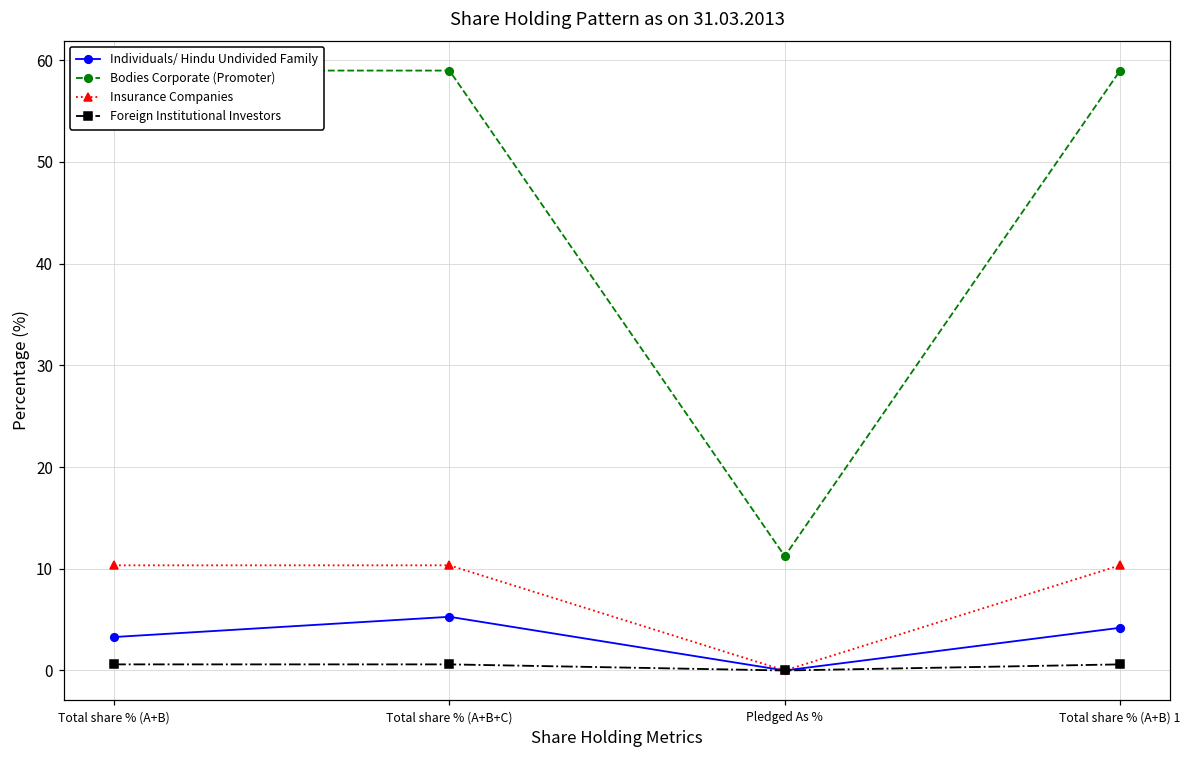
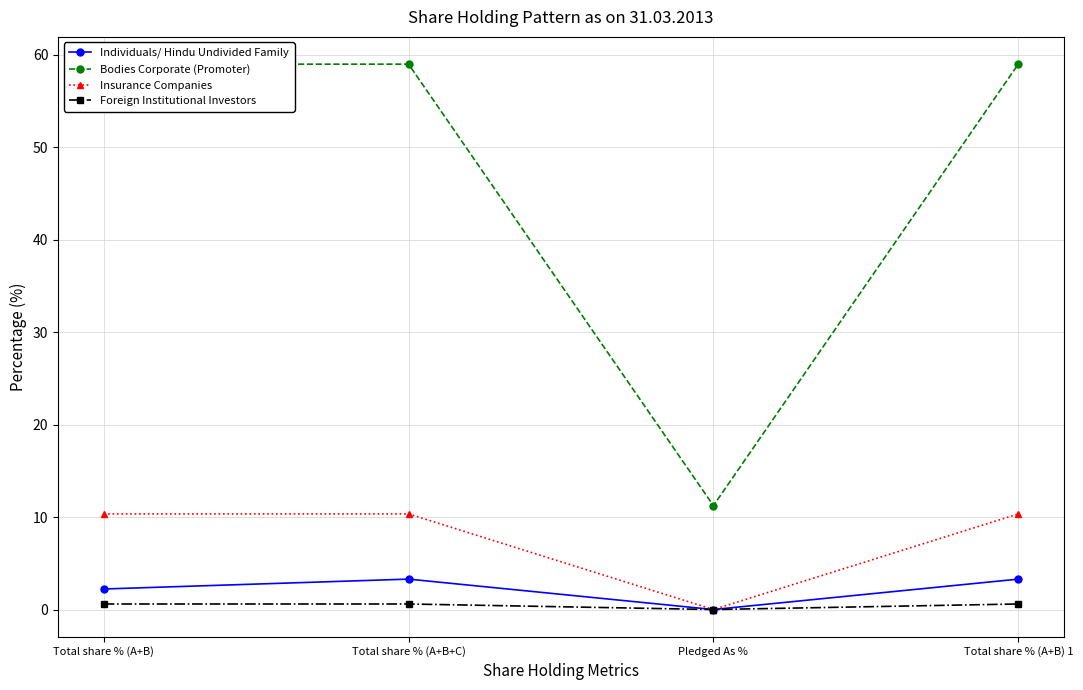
Individuals/ Hindu Undivided Family, Total share % (A+B): 3 -> 2
Individuals/ Hindu Undivided Family, Total share % (A+B+C): 5 -> 3
Individuals/ Hindu Undivided Family, Total share % (A+B) 1: 4 -> 3
